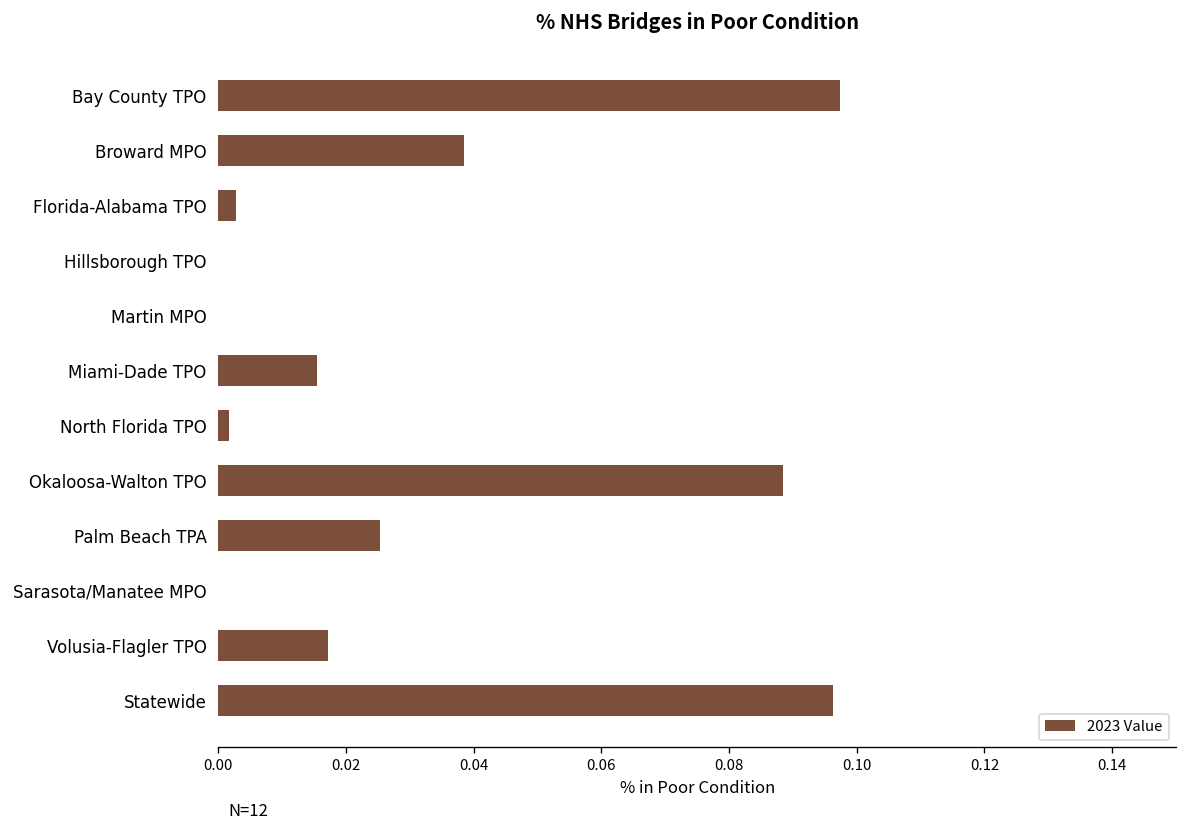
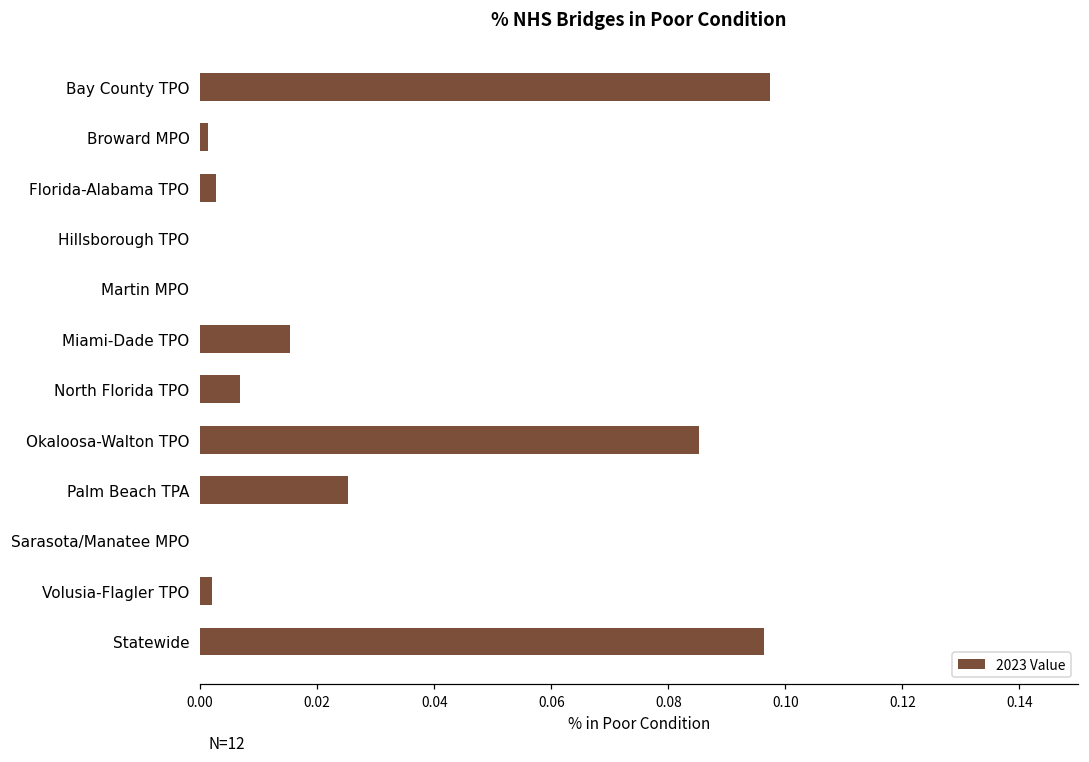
Broward MPO: 0.038 -> 0.001
North Florida TPO: 0.002 -> 0.007
Okaloosa-Walton TPO: 0.088 -> 0.085
Volusia-Flagler TPO: 0.017 -> 0.002
